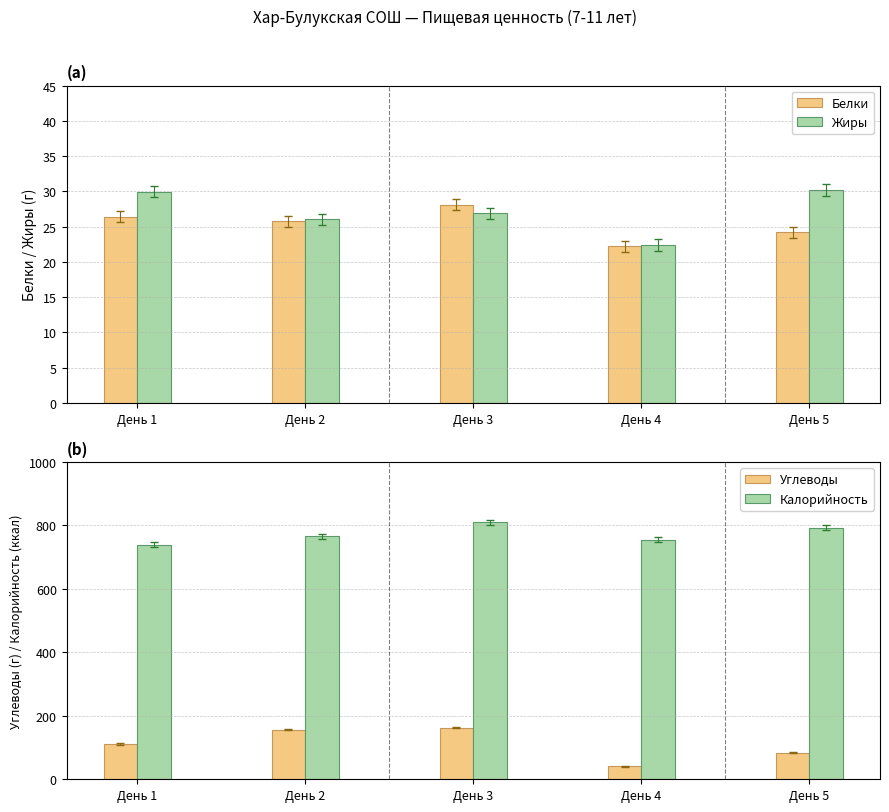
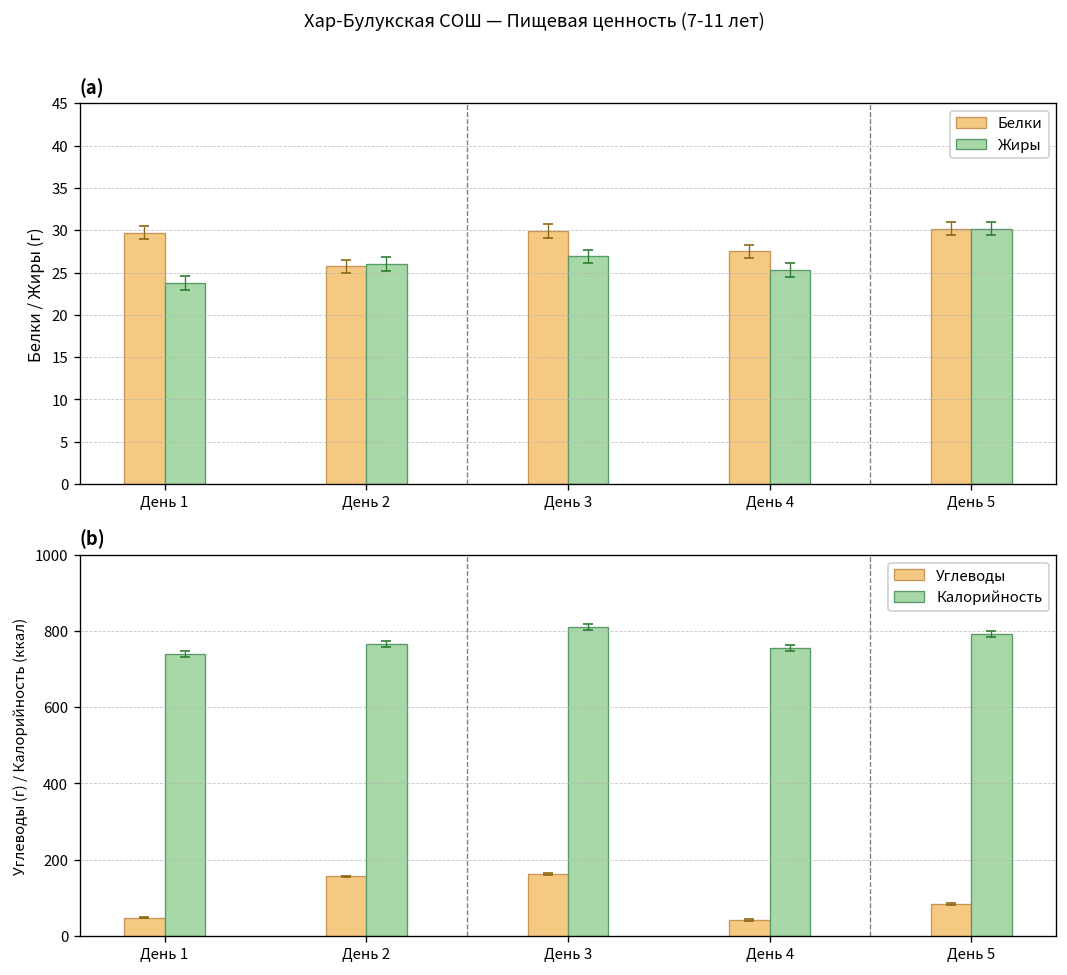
(a), Белки, День 1: 26 -> 30
(a), Жиры, День 1: 30 -> 24
(a), Белки, День 3: 28 -> 30
(a), Белки, День 4: 22 -> 28
(a), Жиры, День 4: 22 -> 25
(a), Белки, День 5: 24 -> 30
(b), Углеводы, День 1: 110 -> 50
